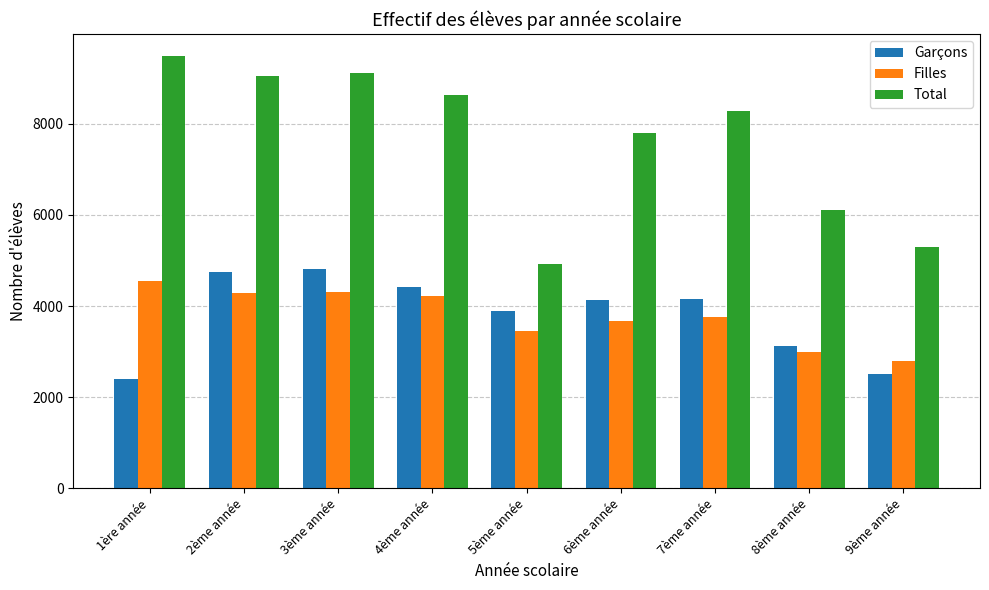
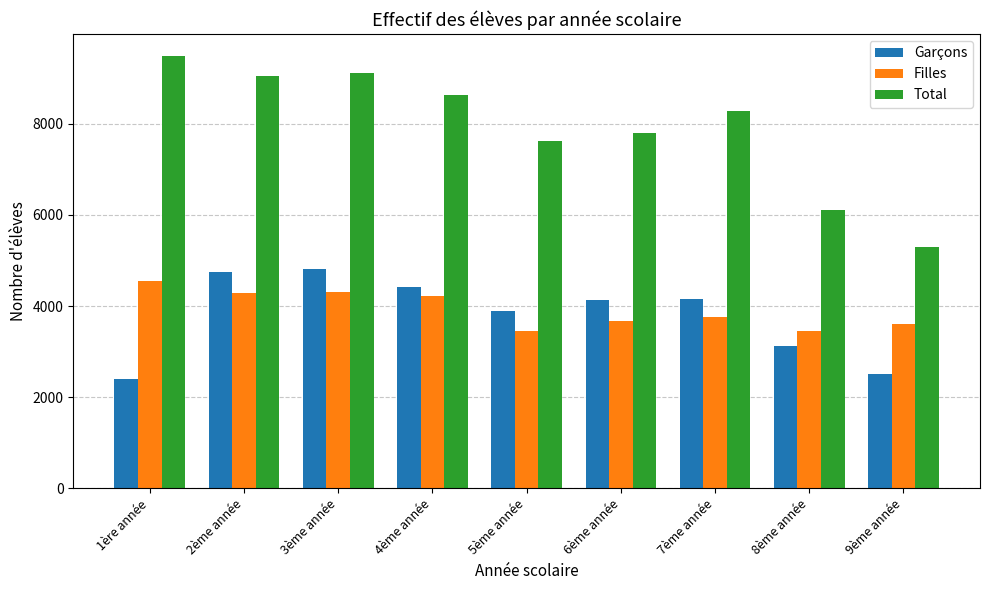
Total, 5ème année: 4900 -> 7600
Filles, 8ème année: 3000 -> 3500
Filles, 9ème année: 2800 -> 3600
